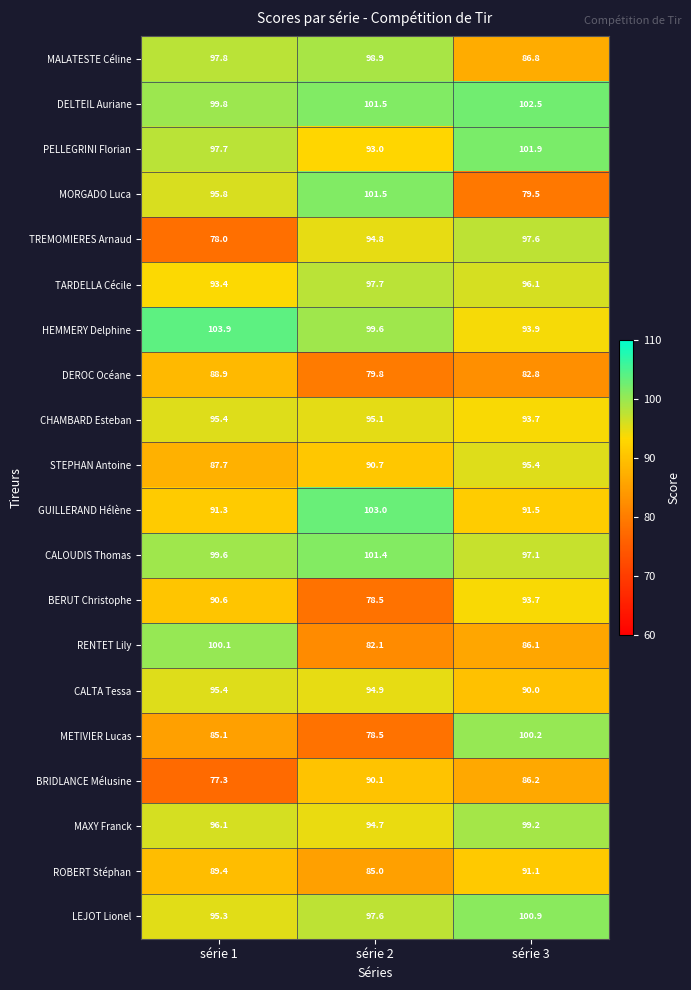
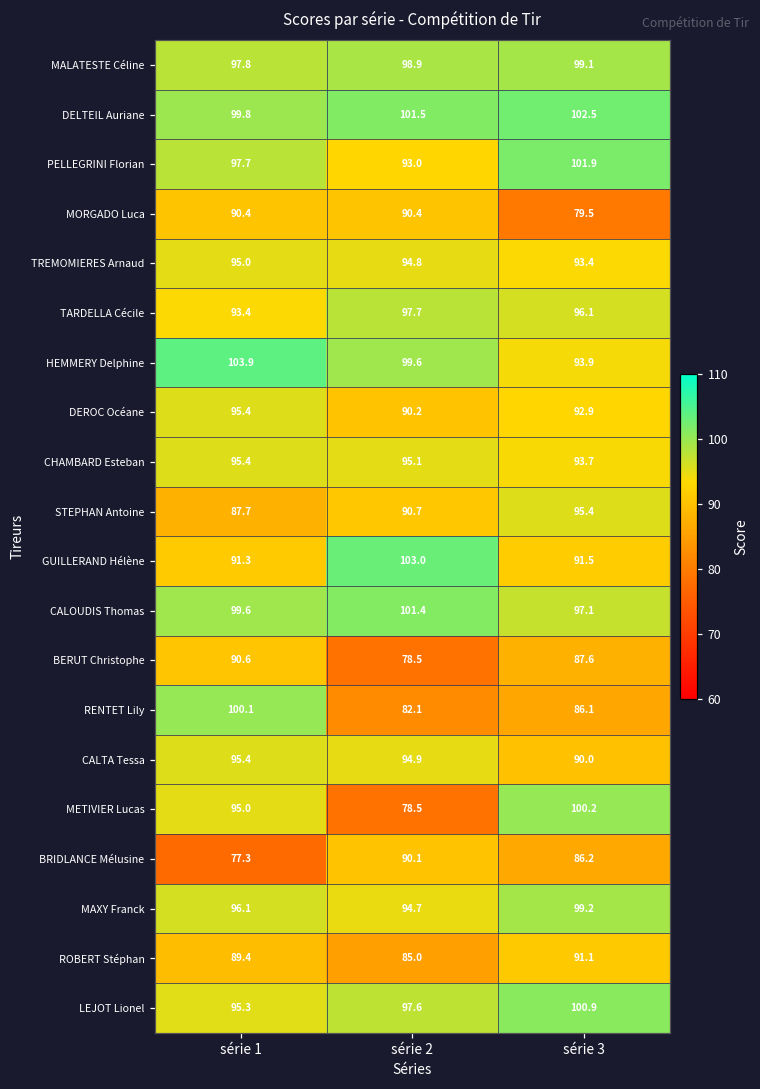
MALATESTE Céline, série 3: 86.8 -> 99.1
MORGADO Luca, série 1: 95.8 -> 90.4
MORGADO Luca, série 2: 101.5 -> 90.4
TREMOMIERES Arnaud, série 1: 78.0 -> 95.0
TREMOMIERES Arnaud, série 3: 97.6 -> 93.4
DEROC Océane, série 1: 88.9 -> 95.4
DEROC Océane, série 2: 79.8 -> 90.2
DEROC Océane, série 3: 82.8 -> 92.9
BERUT Christophe, série 3: 93.7 -> 87.6
METIVIER Lucas, série 1: 85.1 -> 95.0
